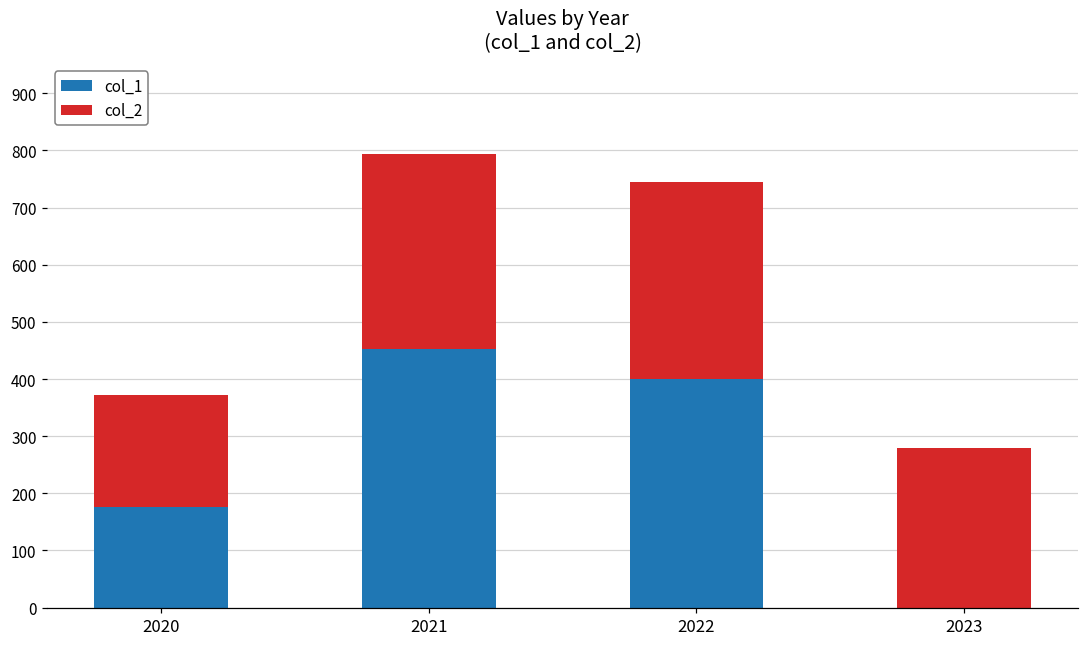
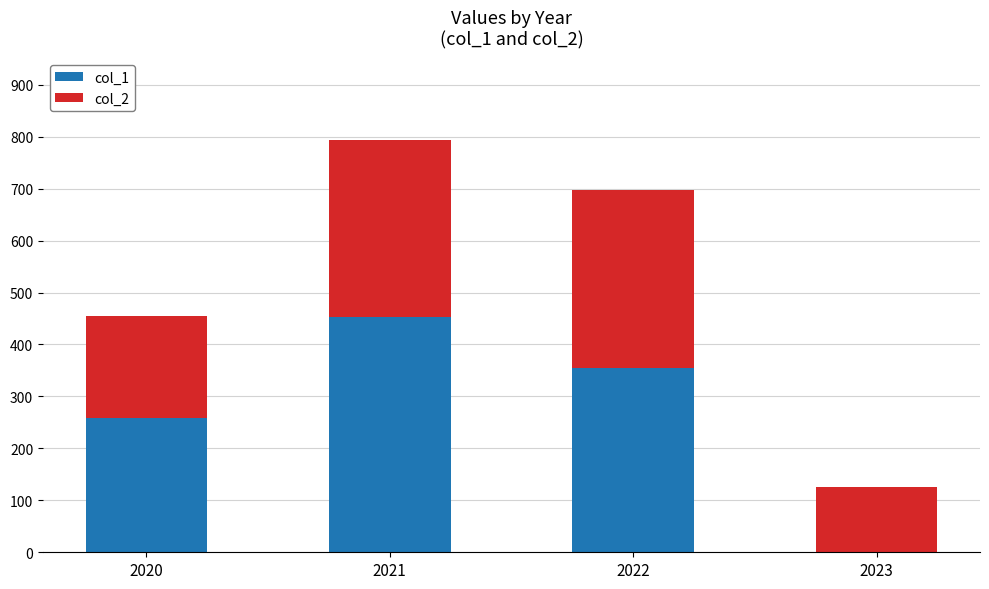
col_1, 2020: 180 -> 260
col_1, 2022: 400 -> 350
col_2, 2023: 280 -> 130
